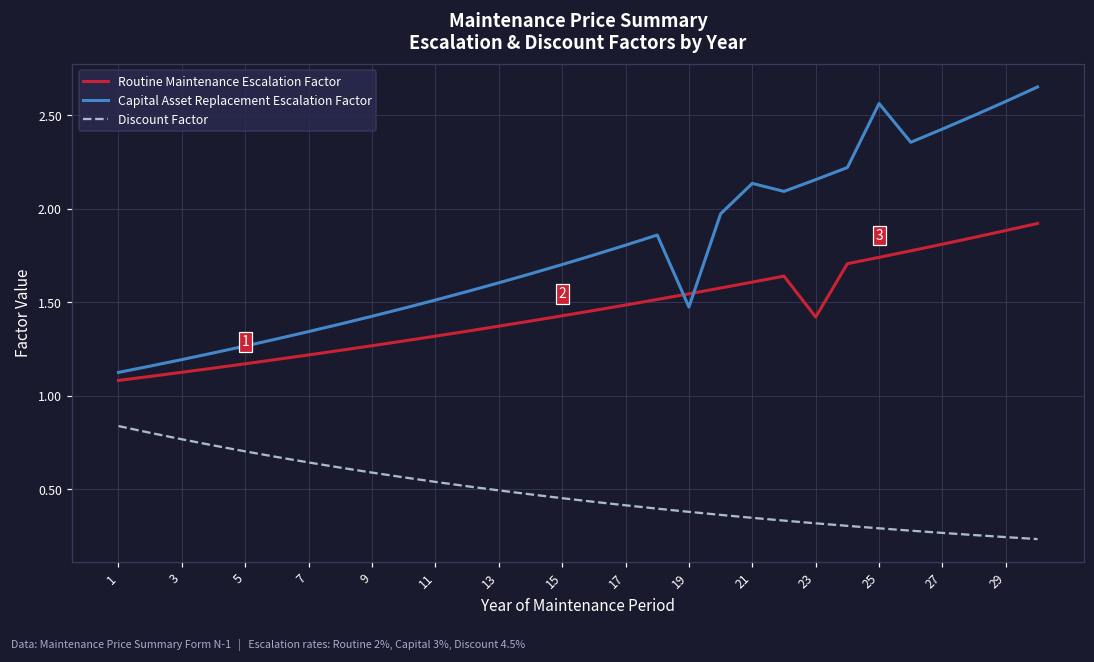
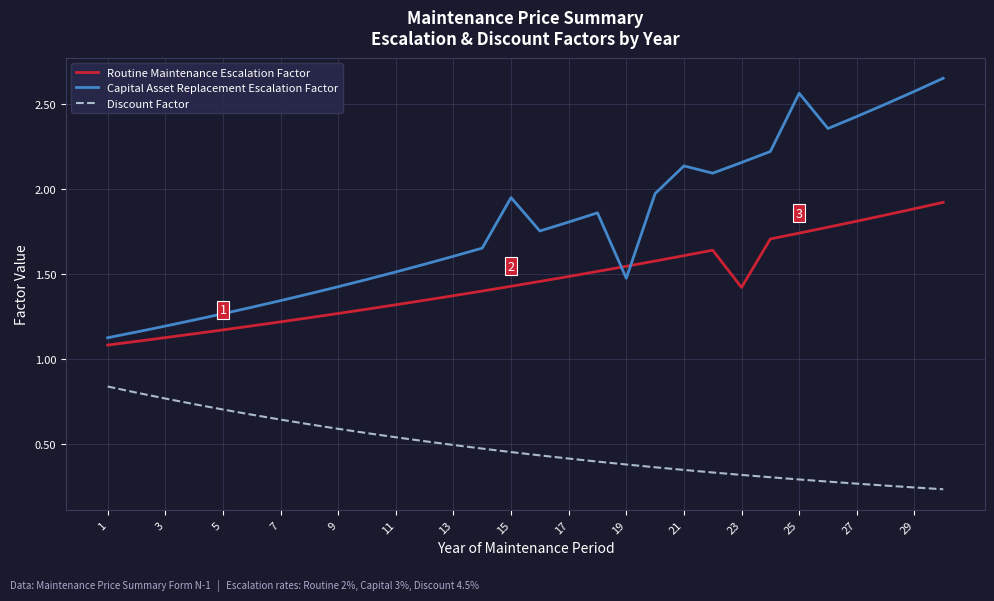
Capital Asset Replacement Escalation Factor, 15: 1.70 -> 1.95
